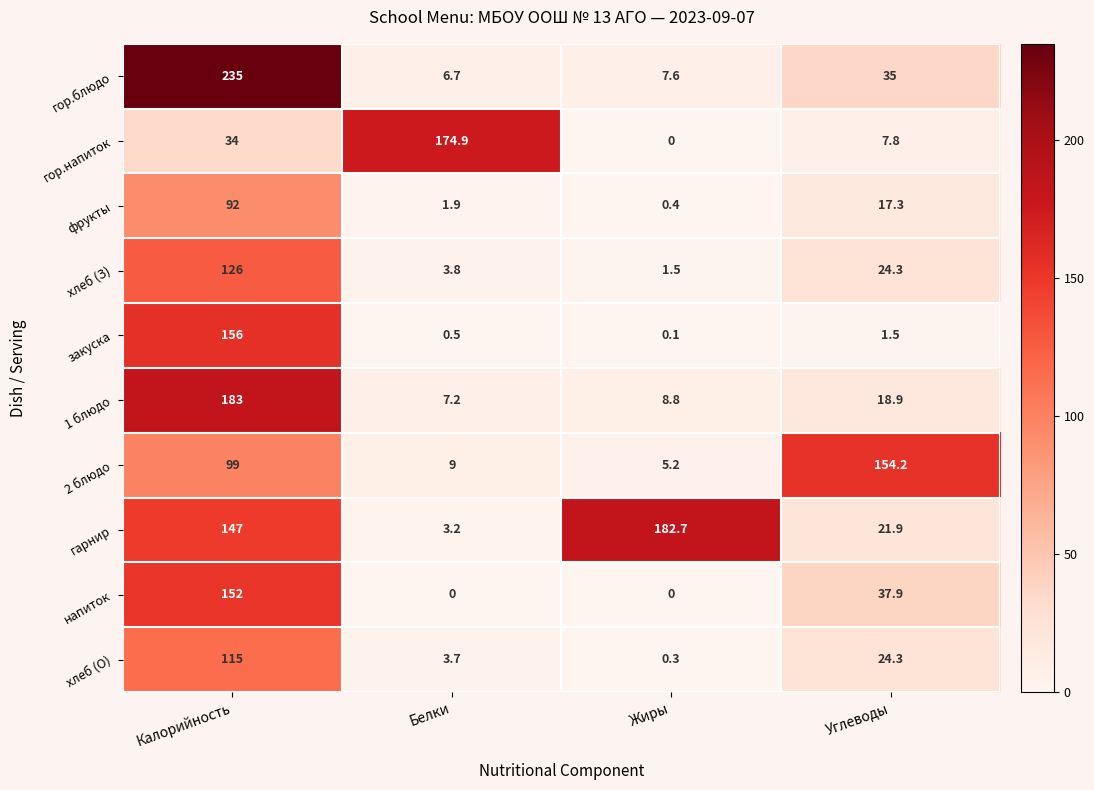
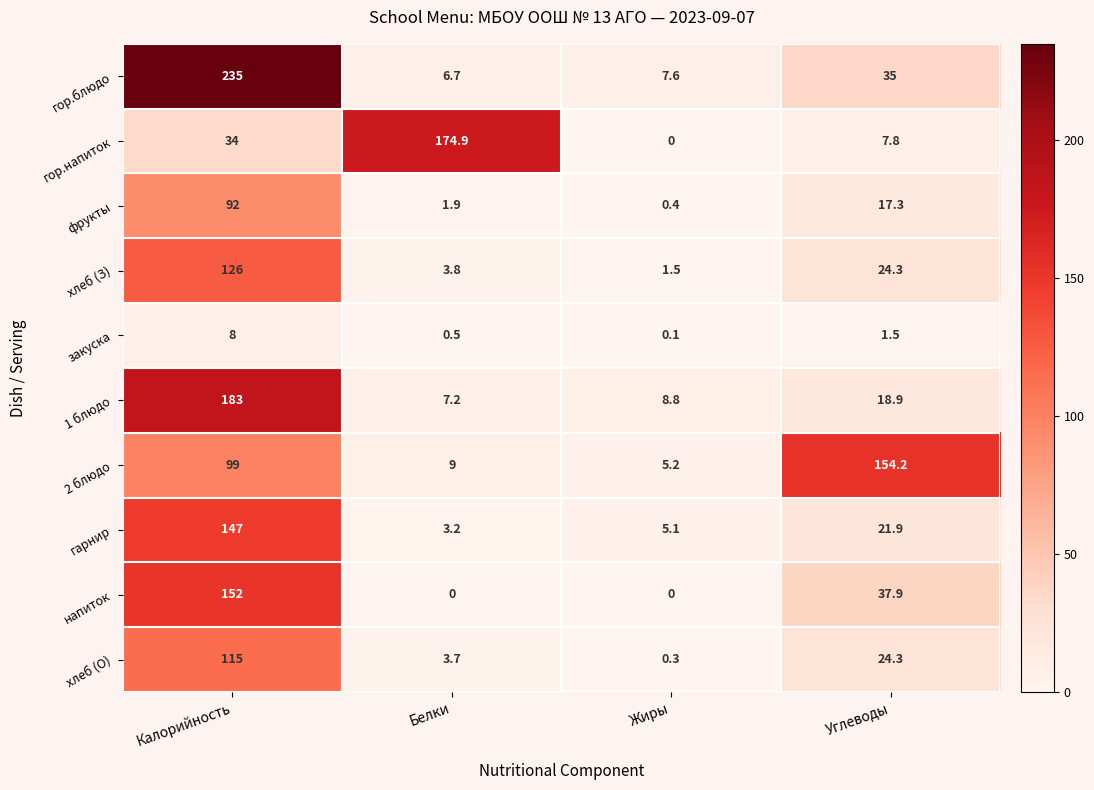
закуска, Калорийность: 156 -> 8
гарнир, Жиры: 182.7 -> 5.1
